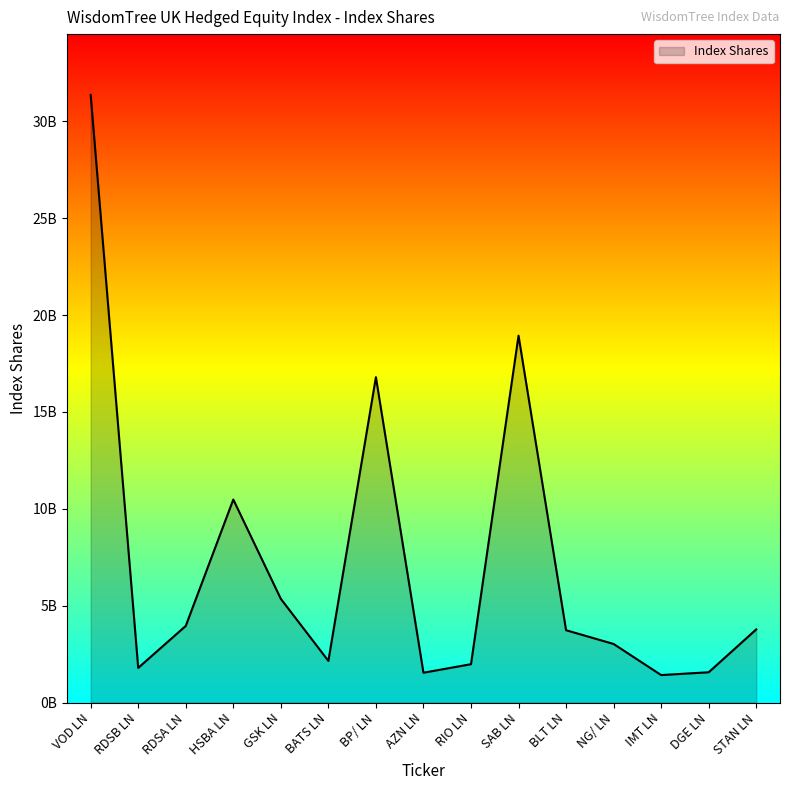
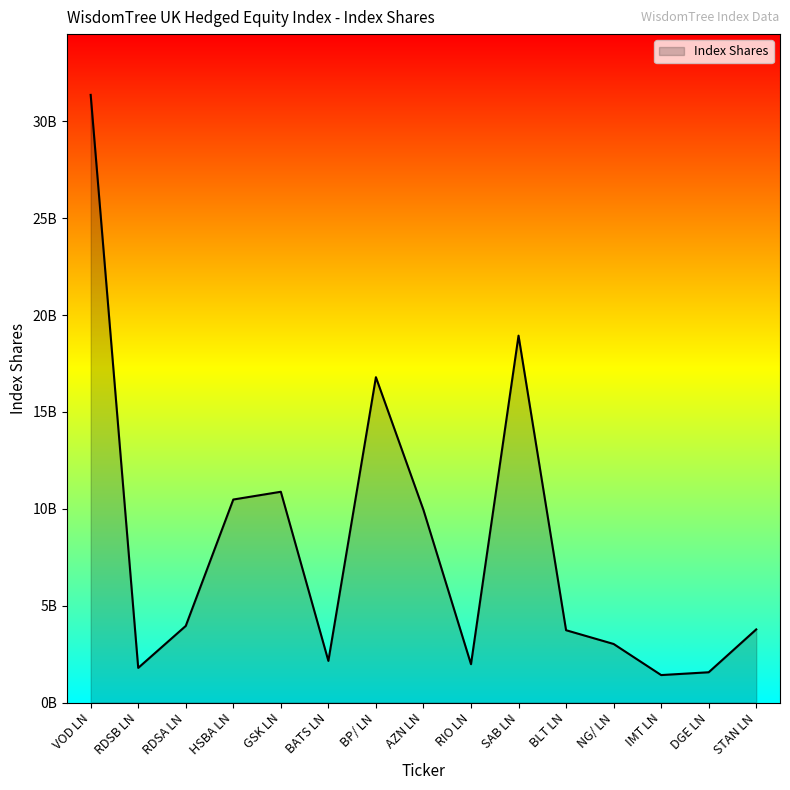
GSK LN: 5400000000 -> 10900000000
AZN LN: 1500000000 -> 9900000000
